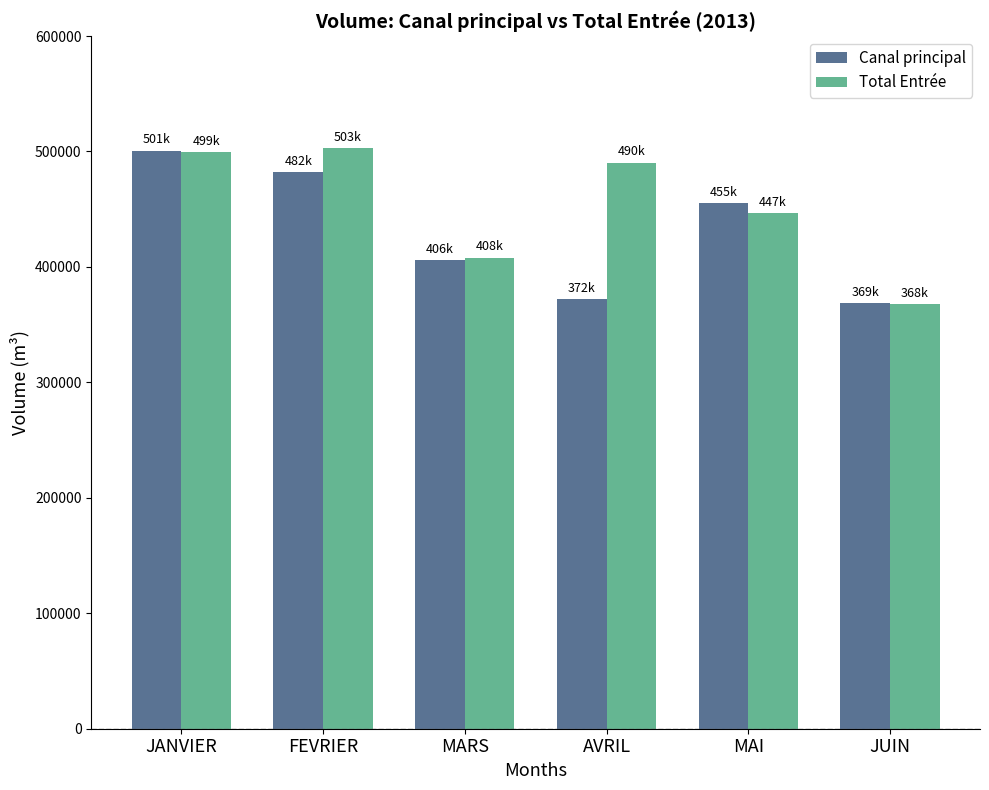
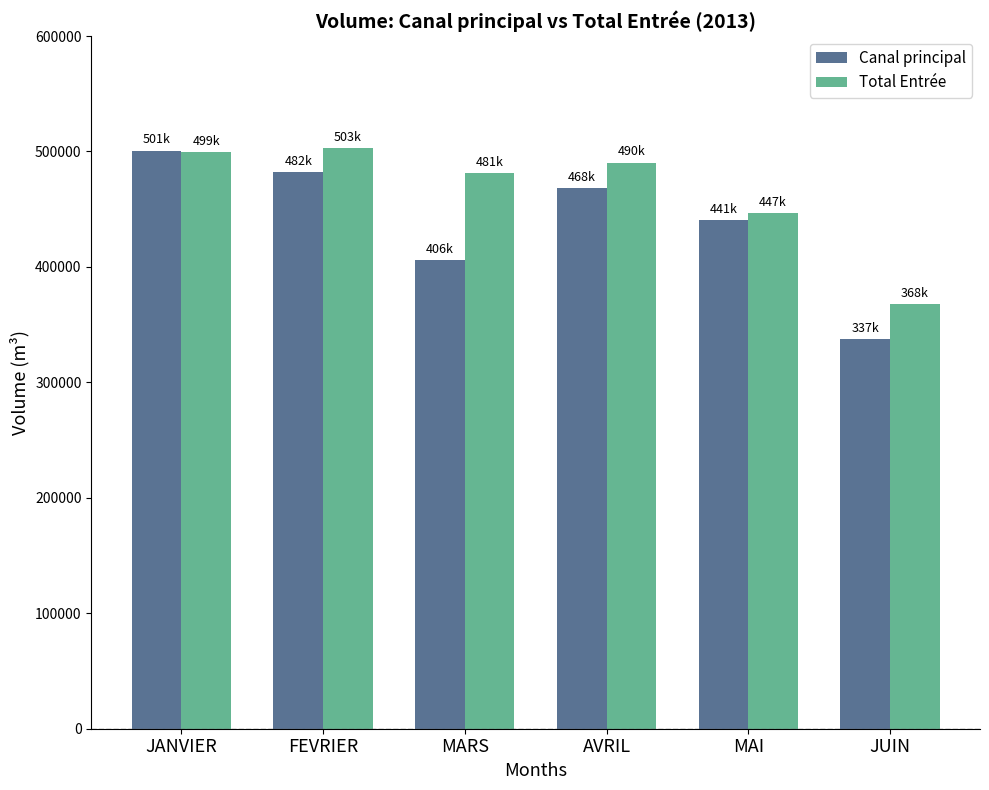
Total Entrée, MARS: 408k -> 481k
Canal principal, AVRIL: 372k -> 468k
Canal principal, MAI: 455k -> 441k
Canal principal, JUIN: 369k -> 337k
